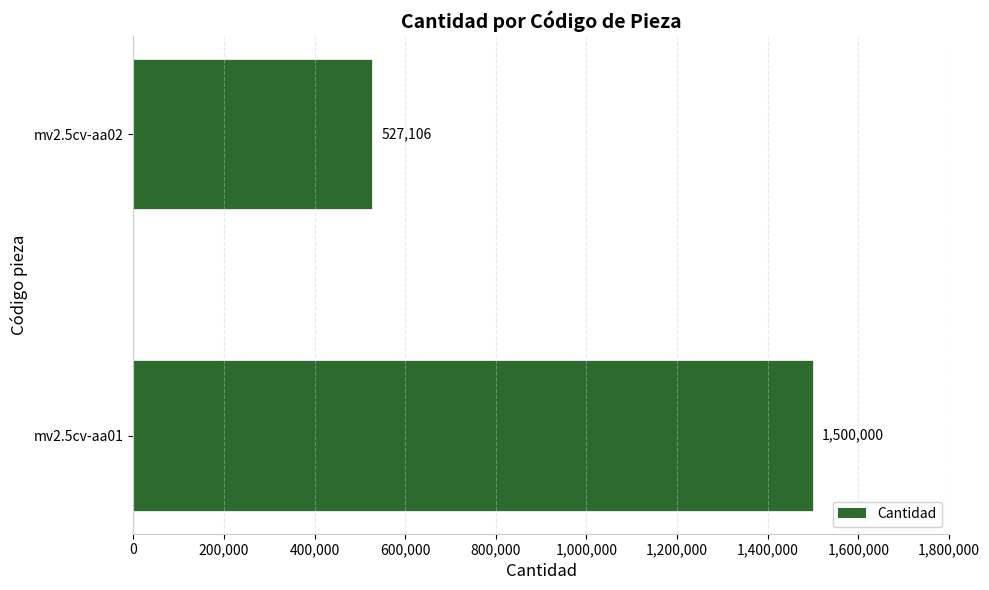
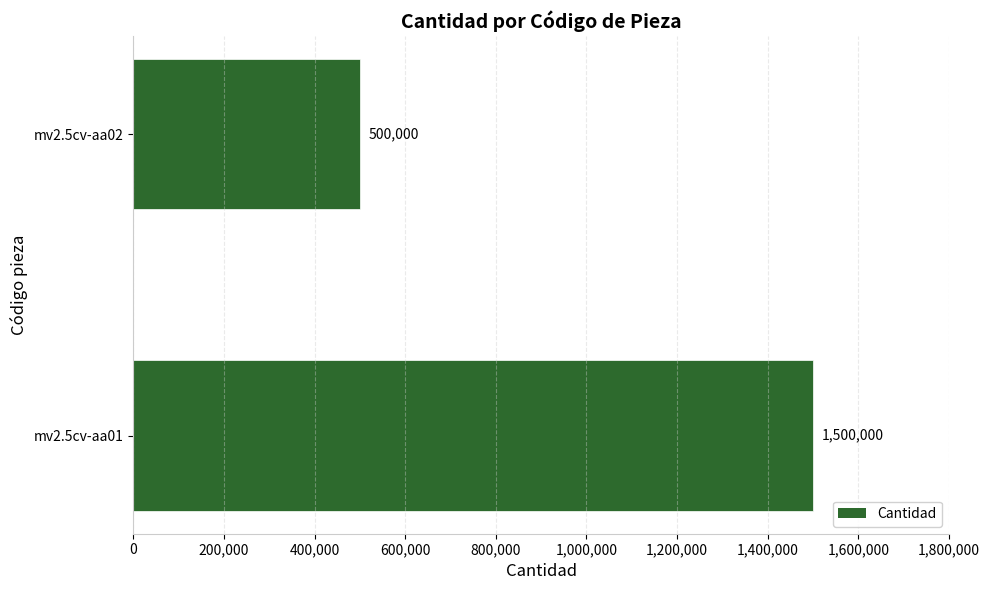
mv2.5cv-aa02: 527,106 -> 500,000
